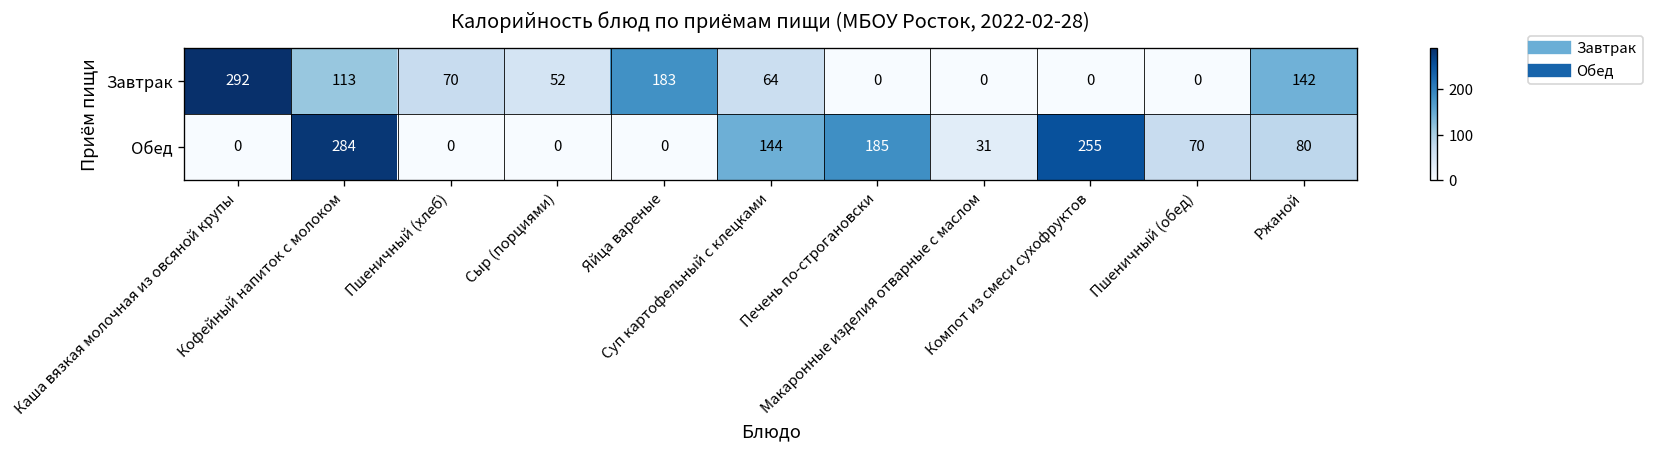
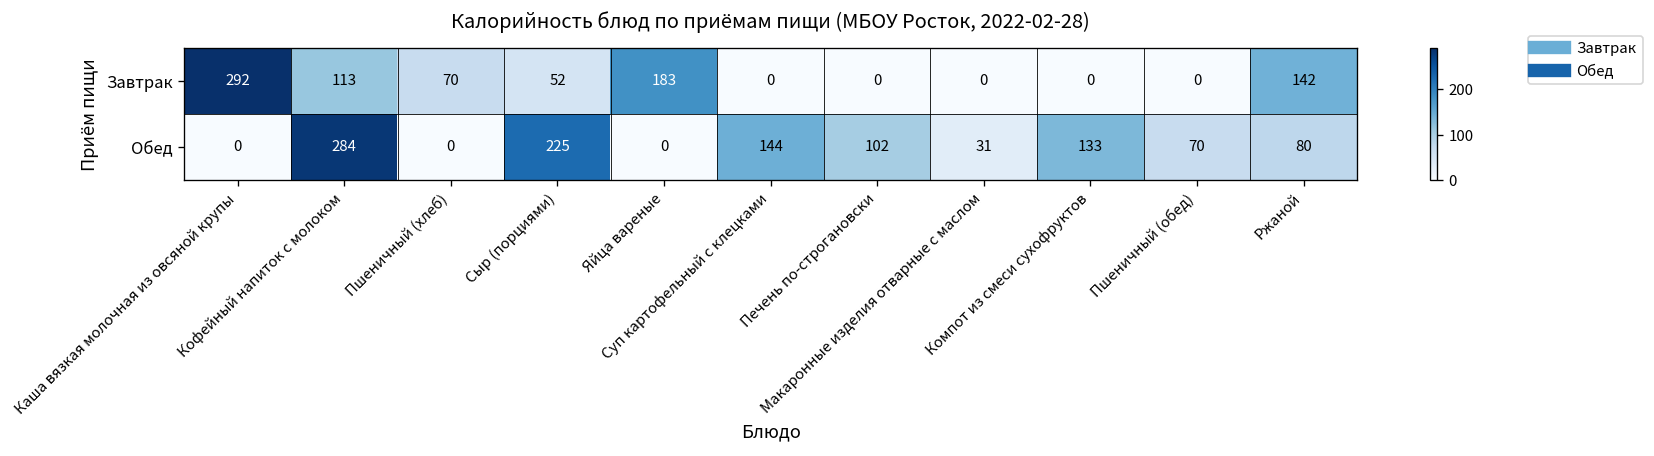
Завтрак, Суп картофельный с клецками: 64 -> 0
Обед, Сыр (порциями): 0 -> 225
Обед, Печень по-строгановски: 185 -> 102
Обед, Компот из смеси сухофруктов: 255 -> 133
